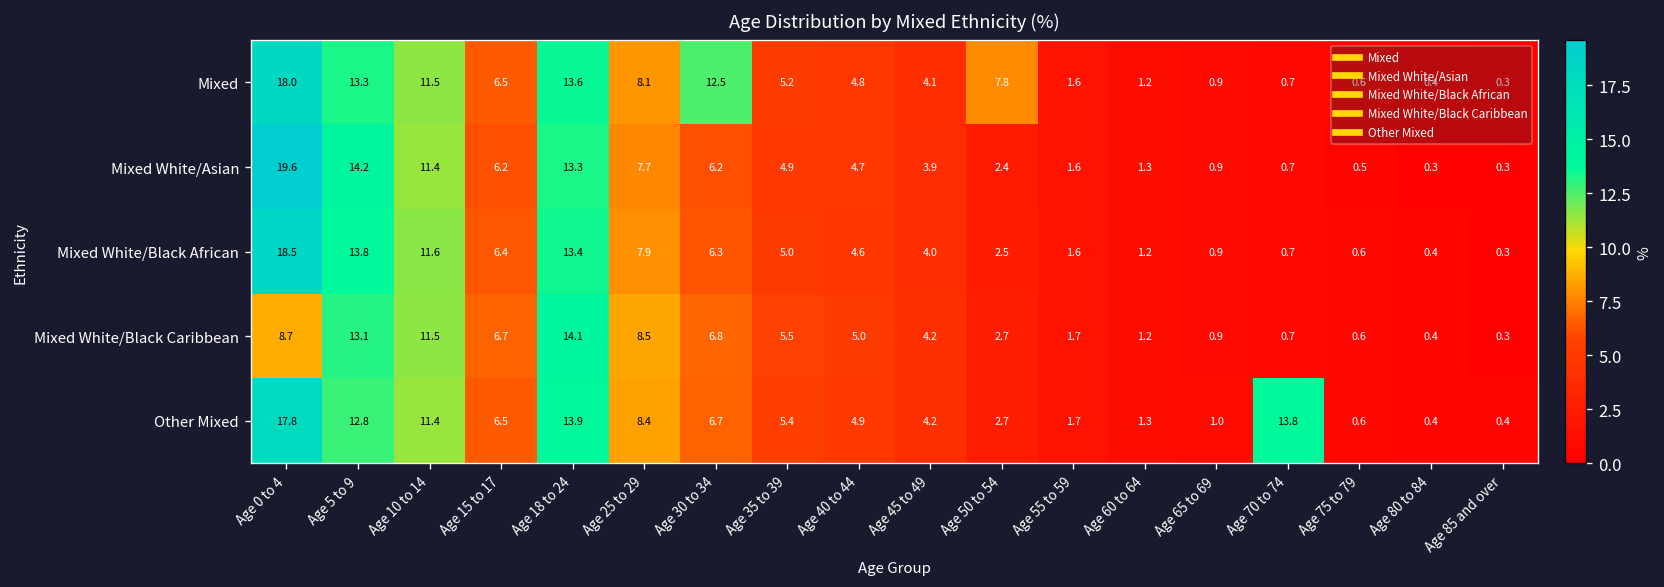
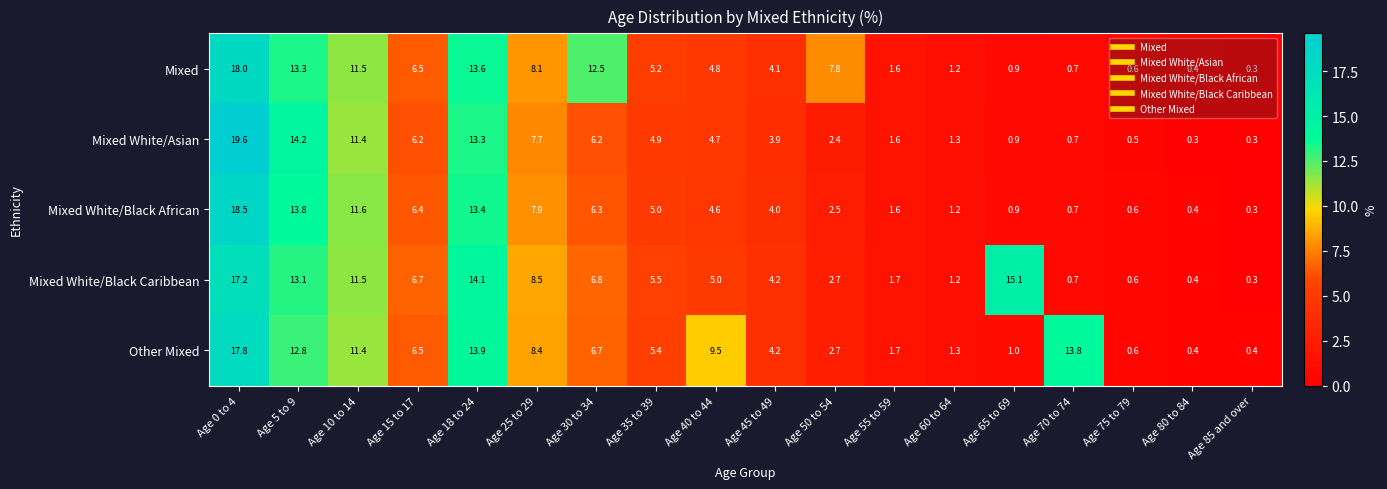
Mixed White/Black Caribbean, Age 0 to 4: 8.7 -> 17.2
Mixed White/Black Caribbean, Age 65 to 69: 0.9 -> 15.1
Other Mixed, Age 40 to 44: 4.9 -> 9.5
